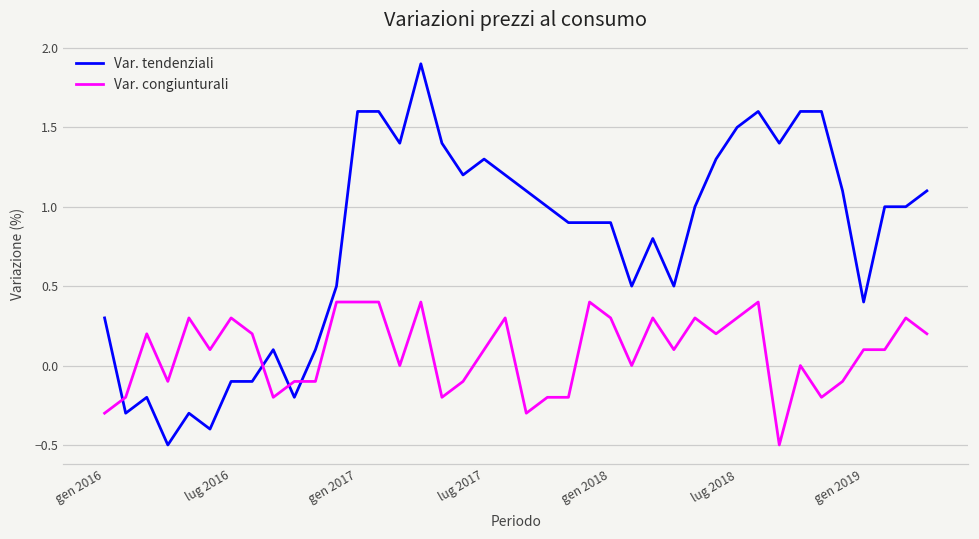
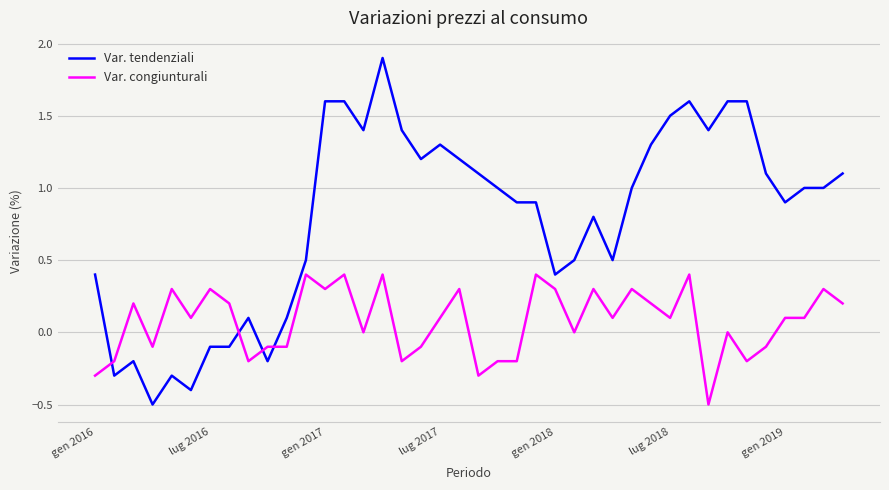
Var. tendenziali, gen 2016: 0.3 -> 0.4
Var. congiunturali, gen 2017: 0.4 -> 0.3
Var. tendenziali, gen 2018: 0.9 -> 0.4
Var. congiunturali, lug 2018: 0.3 -> 0.1
Var. tendenziali, gen 2019: 0.4 -> 0.9
